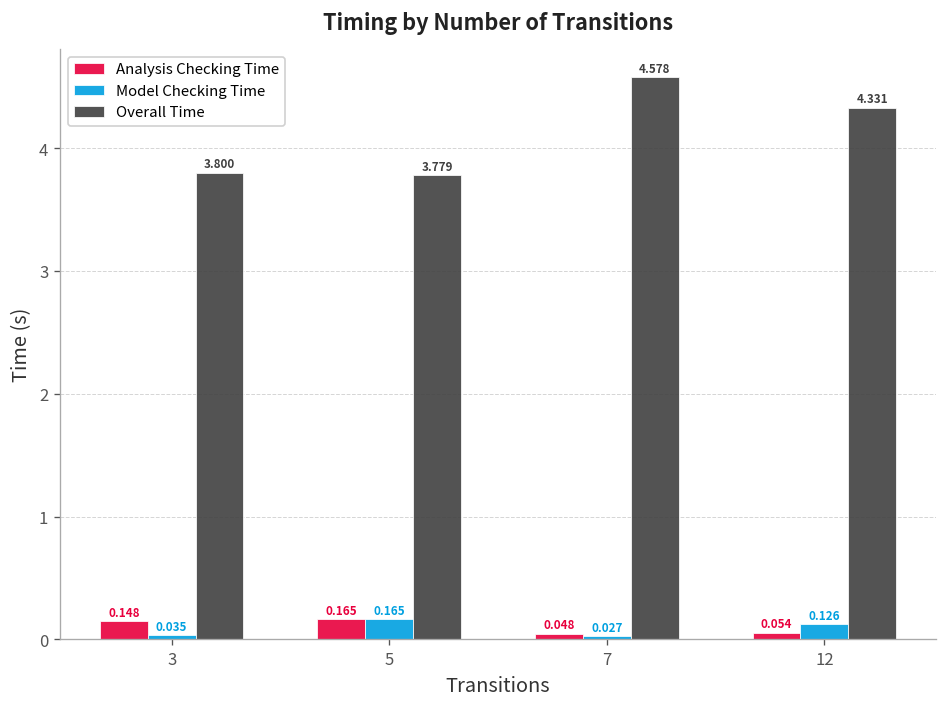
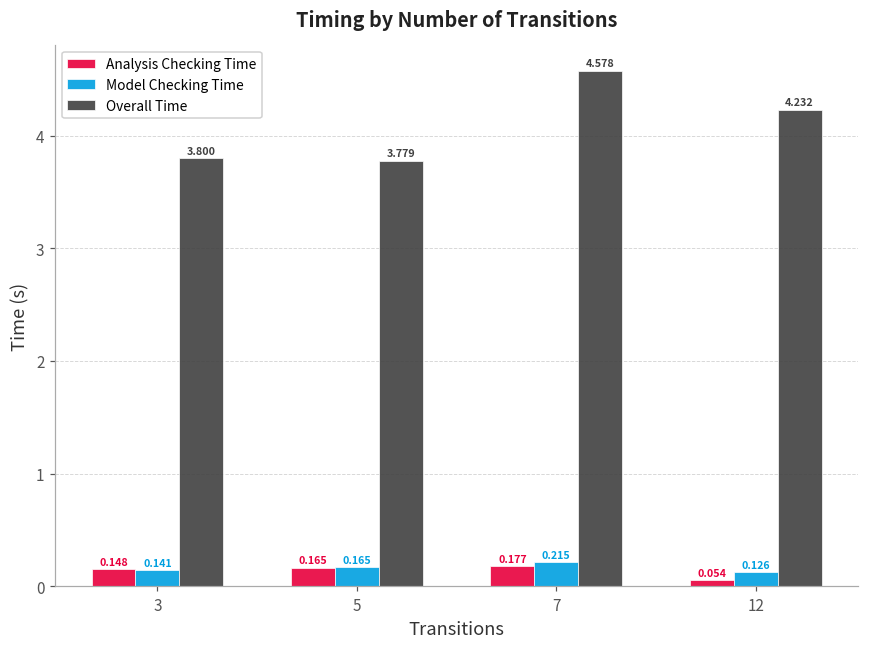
Model Checking Time, 3: 0.035 -> 0.141
Analysis Checking Time, 7: 0.048 -> 0.177
Model Checking Time, 7: 0.027 -> 0.215
Overall Time, 12: 4.331 -> 4.232
